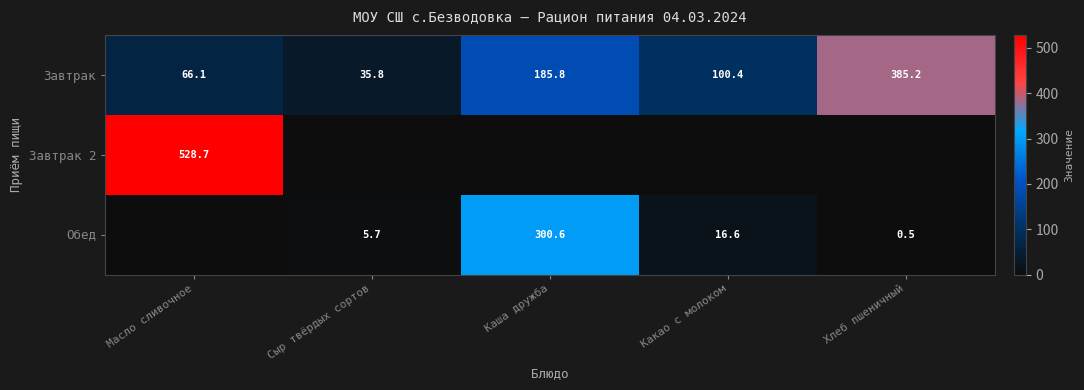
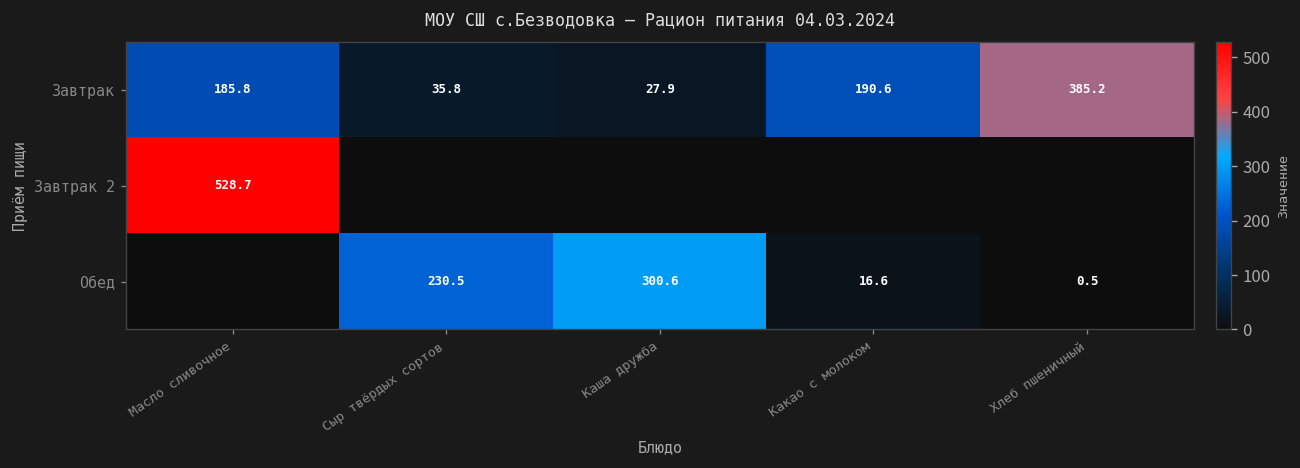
Завтрак, Масло сливочное: 66.1 -> 185.8
Завтрак, Каша дружба: 185.8 -> 27.9
Завтрак, Какао с молоком: 100.4 -> 190.6
Обед, Сыр твёрдых сортов: 5.7 -> 230.5
